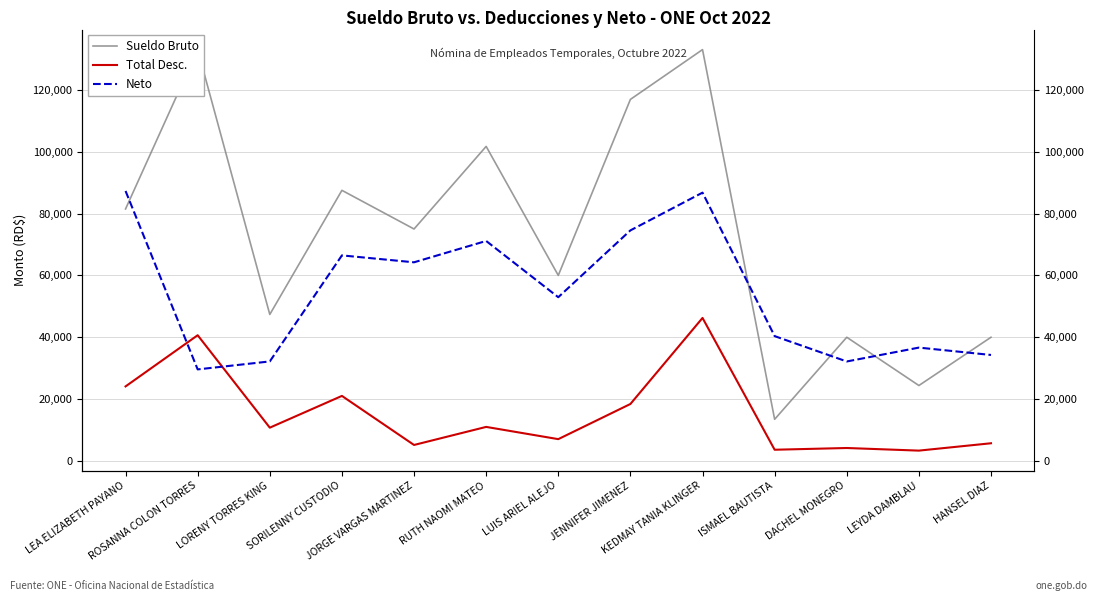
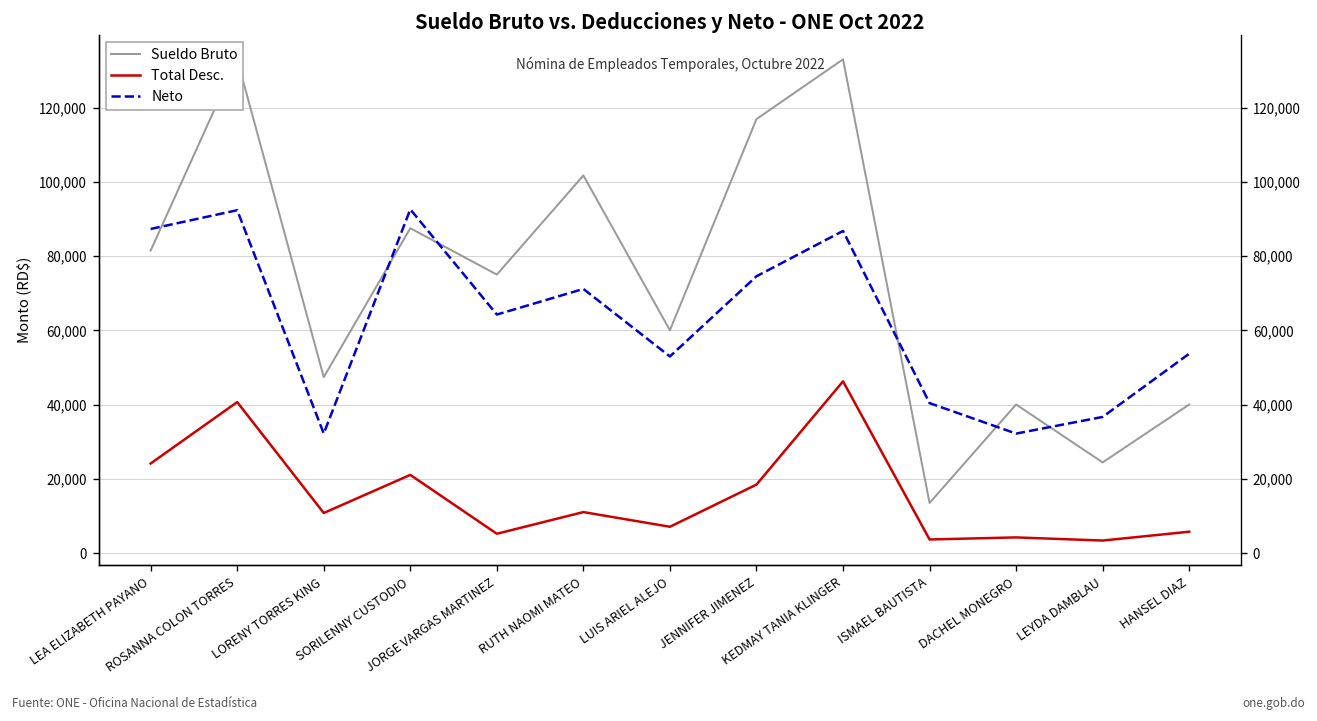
Neto, ROSANNA COLON TORRES: 30,000 -> 92,000
Neto, SORILENNY CUSTODIO: 66,000 -> 93,000
Neto, HANSEL DIAZ: 34,000 -> 54,000
